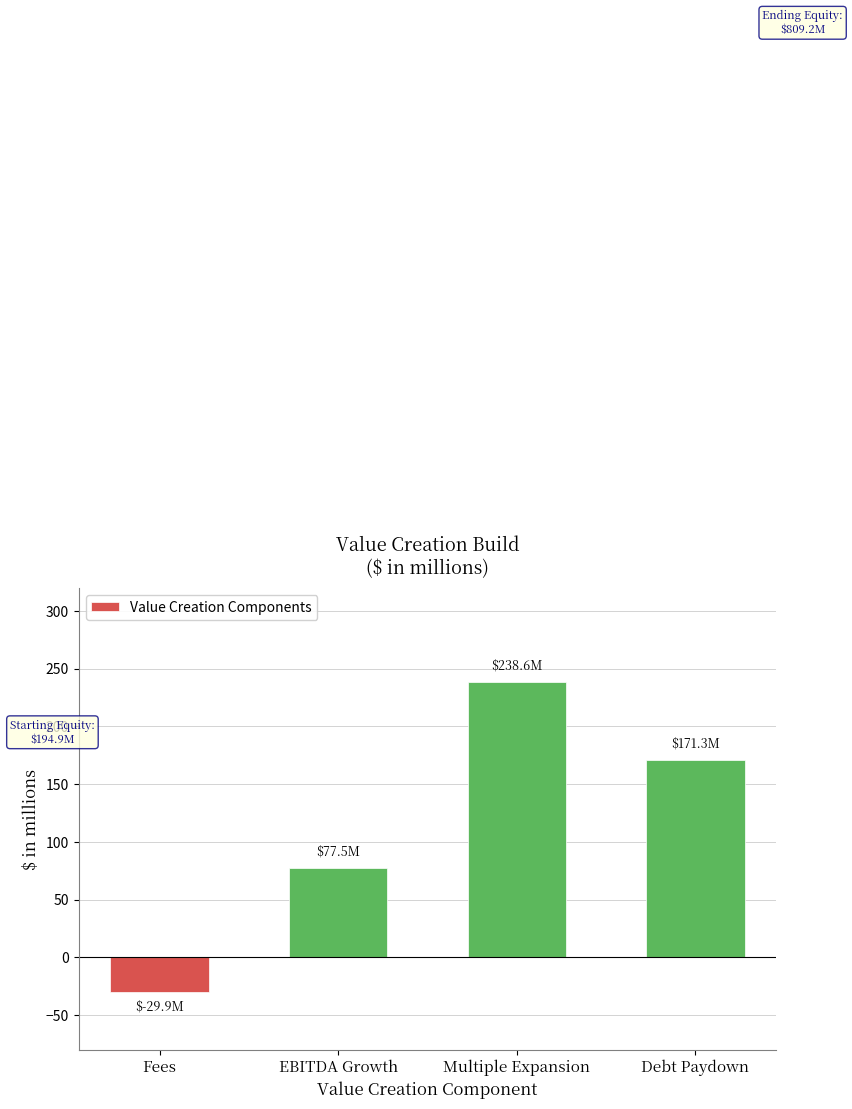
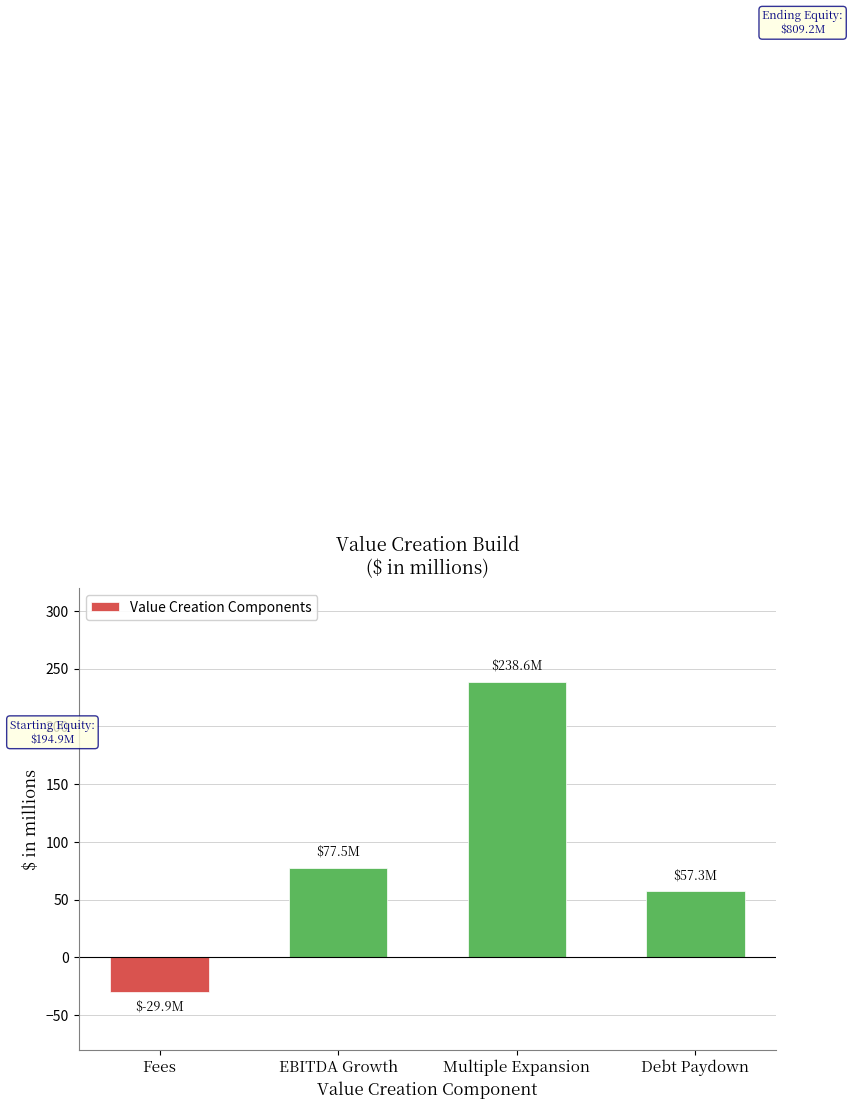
Debt Paydown: $171.3M -> $57.3M
